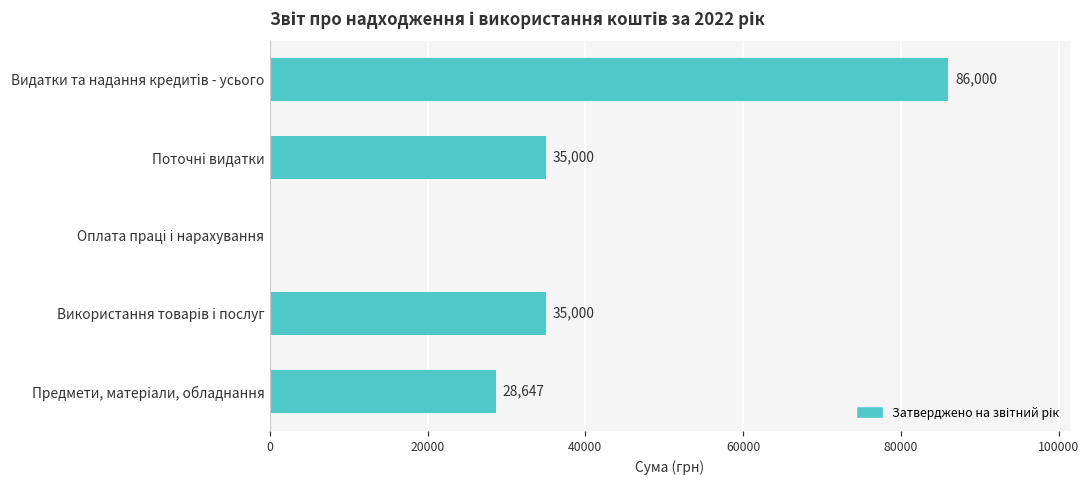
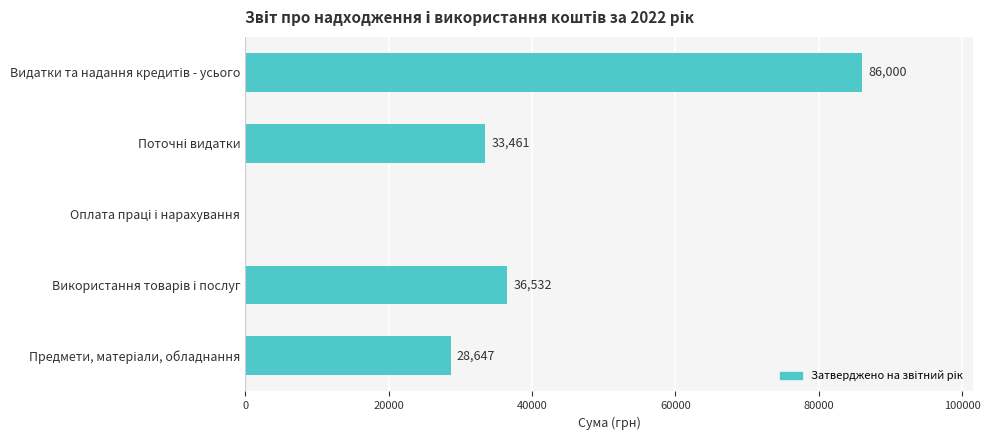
Поточні видатки: 35,000 -> 33,461
Використання товарів і послуг: 35,000 -> 36,532
